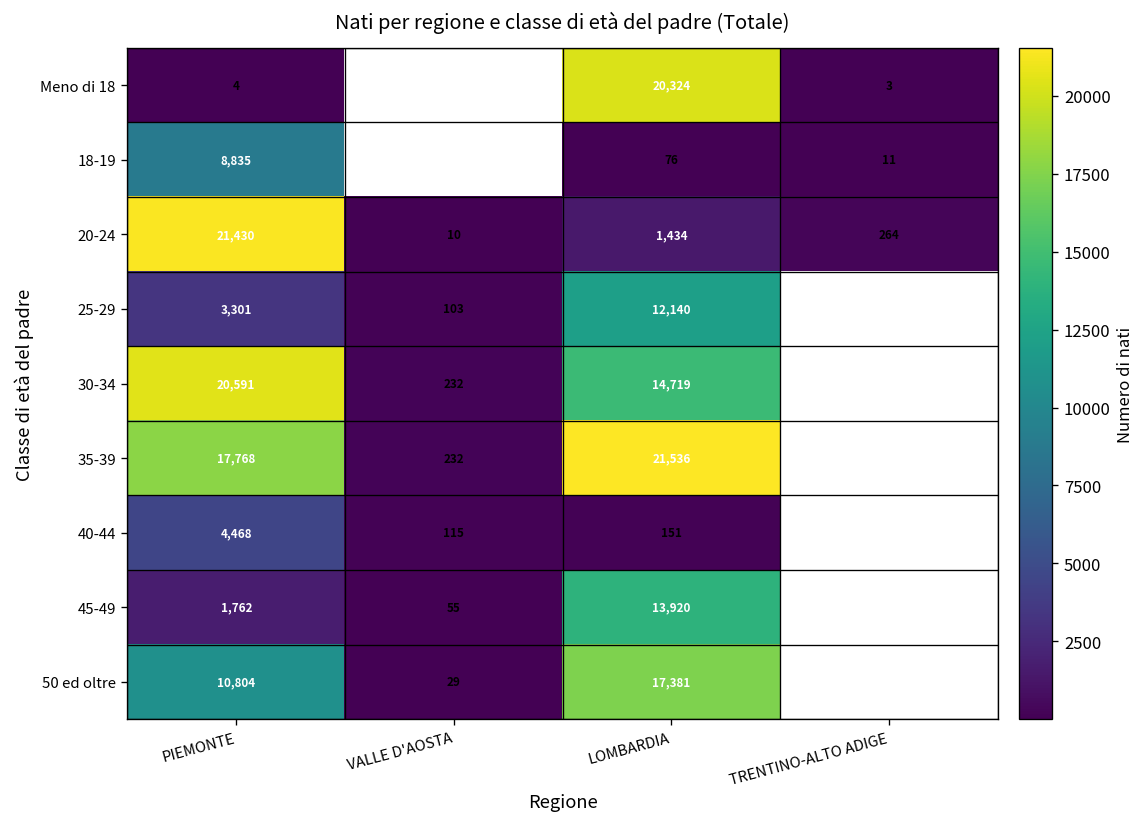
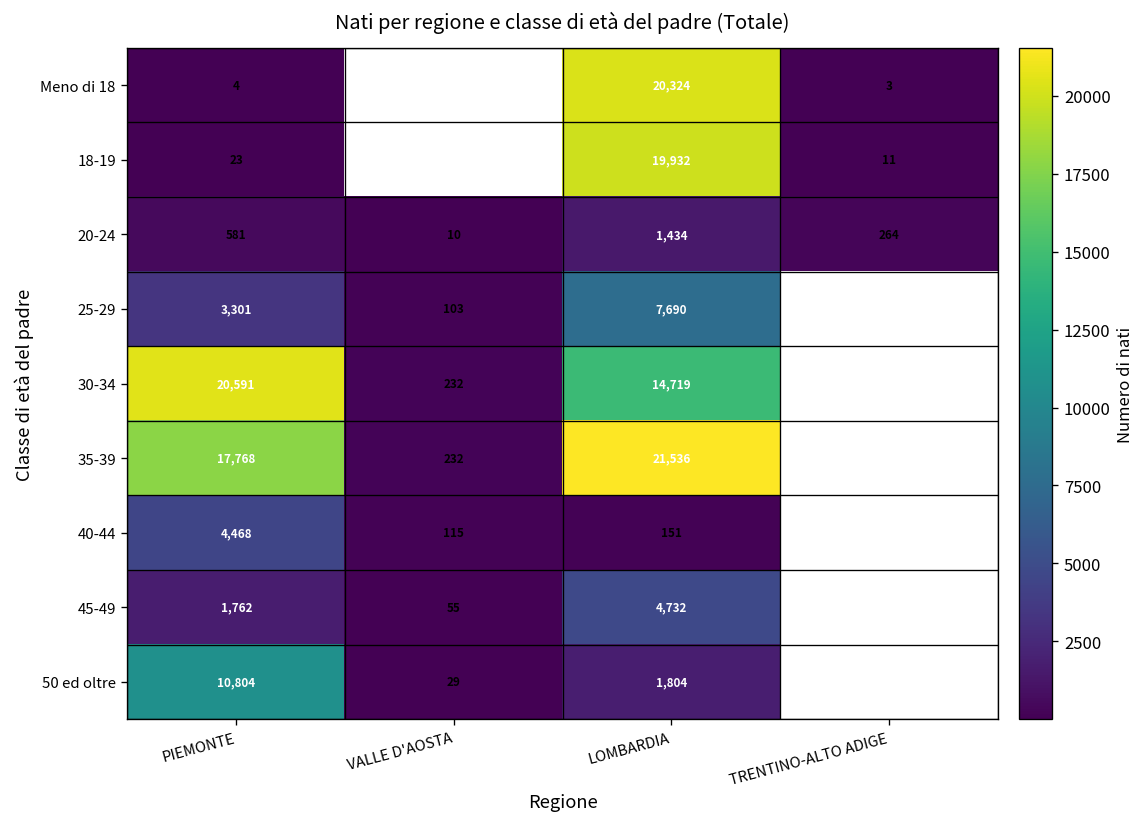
18-19, PIEMONTE: 8,835 -> 23
18-19, LOMBARDIA: 76 -> 19,932
20-24, PIEMONTE: 21,430 -> 581
25-29, LOMBARDIA: 12,140 -> 7,690
45-49, LOMBARDIA: 13,920 -> 4,732
50 ed oltre, LOMBARDIA: 17,381 -> 1,804
